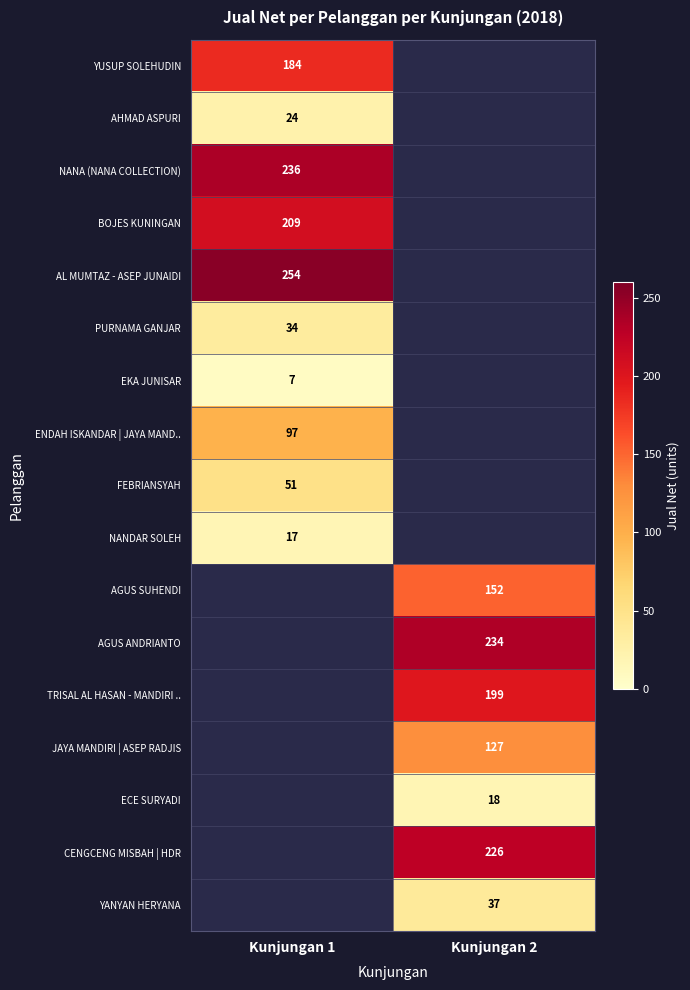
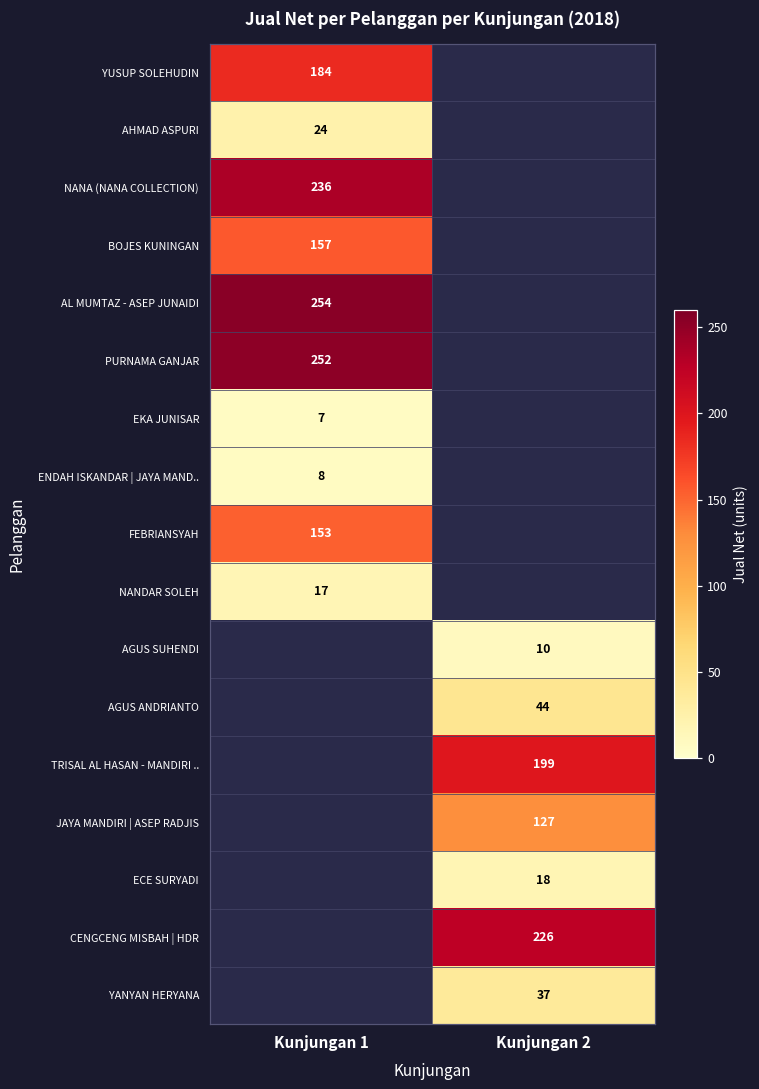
BOJES KUNINGAN, Kunjungan 1: 209 -> 157
PURNAMA GANJAR, Kunjungan 1: 34 -> 252
ENDAH ISKANDAR | JAYA MAND.., Kunjungan 1: 97 -> 8
FEBRIANSYAH, Kunjungan 1: 51 -> 153
AGUS SUHENDI, Kunjungan 2: 152 -> 10
AGUS ANDRIANTO, Kunjungan 2: 234 -> 44
